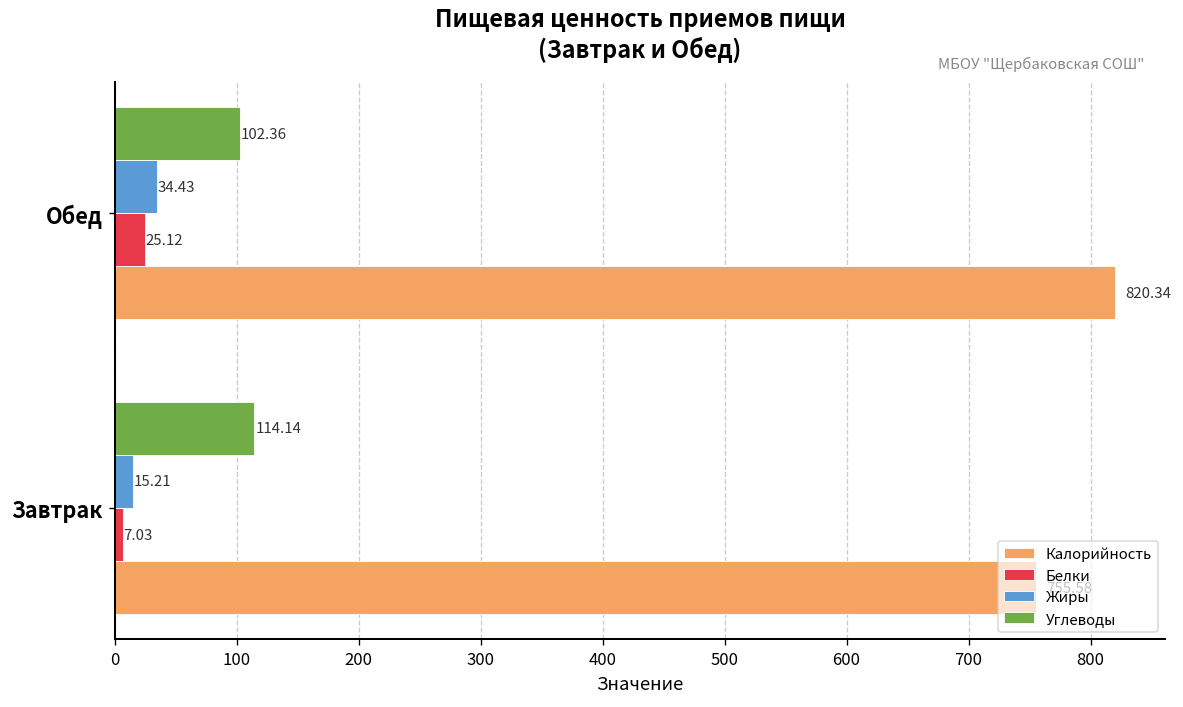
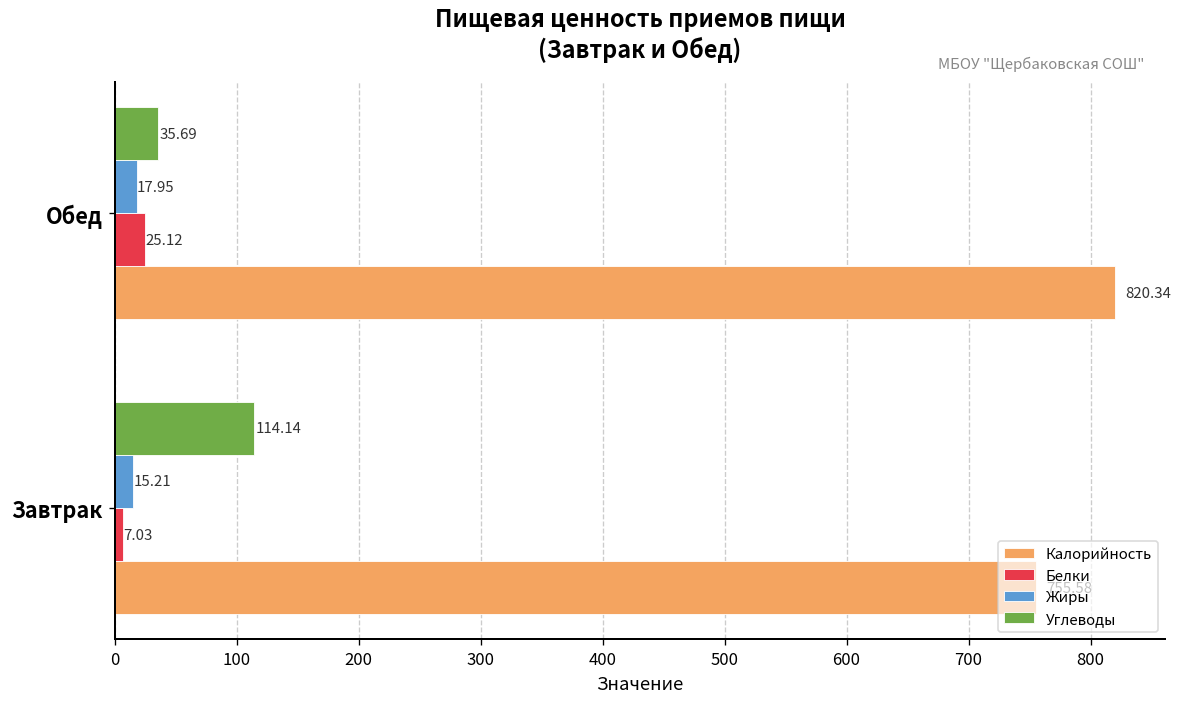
Углеводы, Обед: 102.36 -> 35.69
Жиры, Обед: 34.43 -> 17.95
